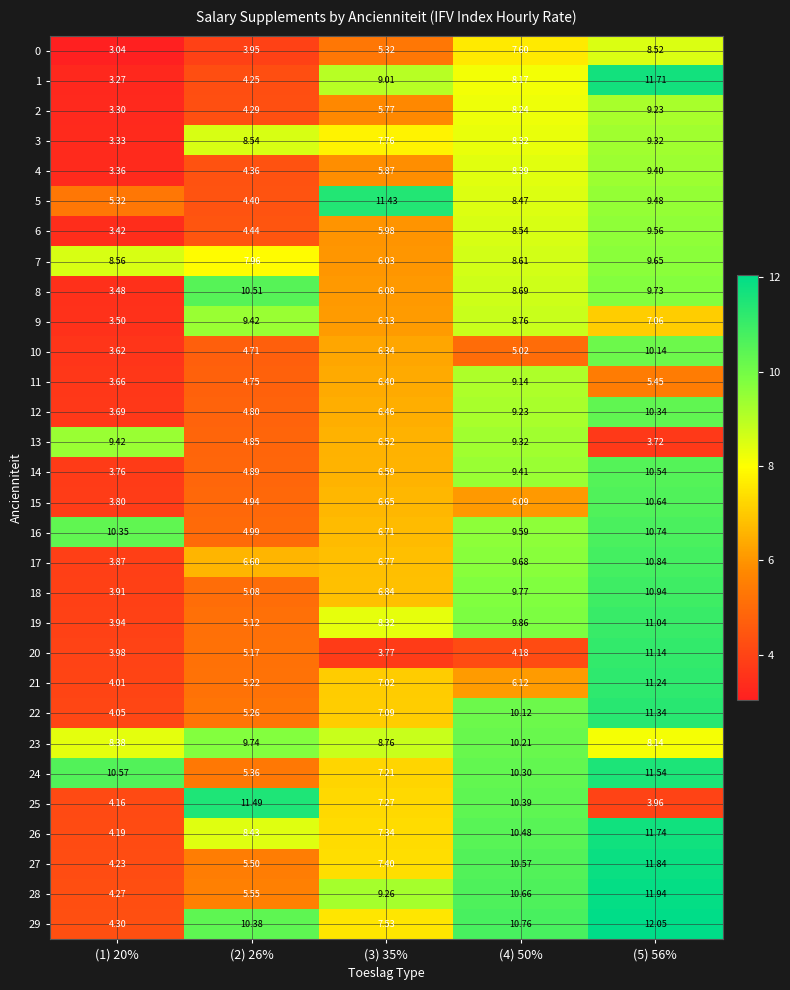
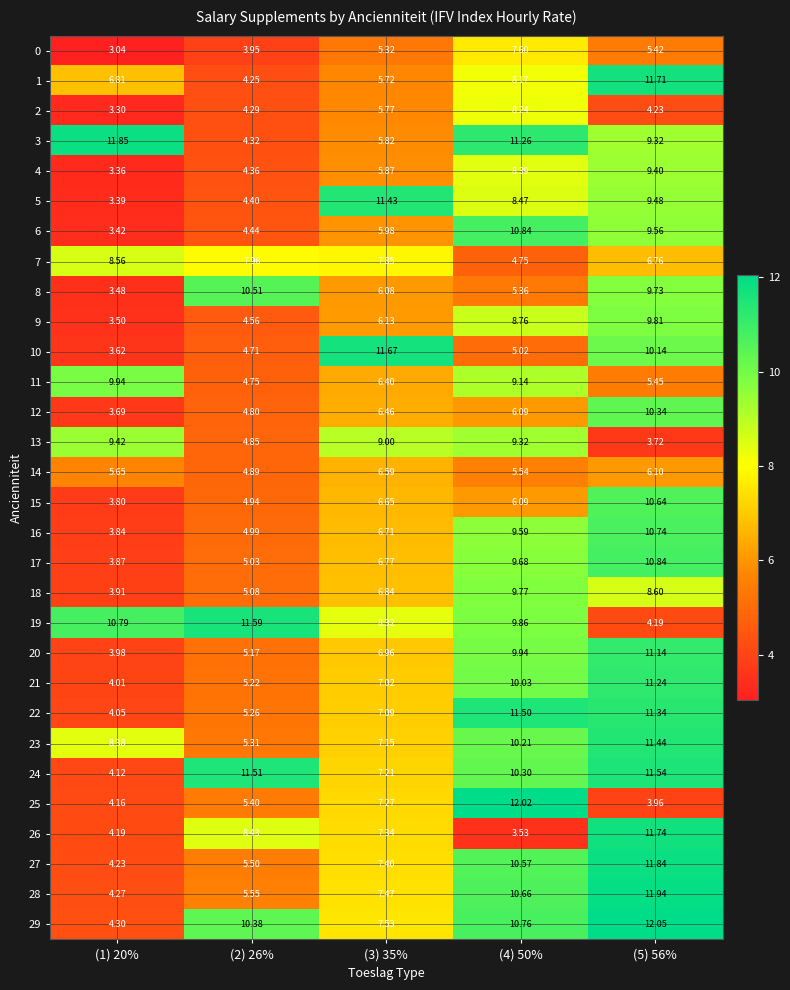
0, (5) 56%: 8.52 -> 5.42
1, (1) 20%: 3.27 -> 6.81
1, (3) 35%: 9.01 -> 5.72
2, (5) 56%: 9.23 -> 4.23
3, (1) 20%: 3.33 -> 11.85
3, (2) 26%: 8.54 -> 4.32
3, (3) 35%: 7.76 -> 5.82
3, (4) 50%: 8.32 -> 11.26
5, (1) 20%: 5.32 -> 3.39
6, (4) 50%: 8.54 -> 10.84
7, (3) 35%: 6.03 -> 7.85
7, (4) 50%: 8.61 -> 4.75
7, (5) 56%: 9.65 -> 6.76
8, (4) 50%: 8.69 -> 5.36
9, (2) 26%: 9.42 -> 4.56
9, (5) 56%: 7.06 -> 9.81
10, (3) 35%: 6.34 -> 11.67
11, (1) 20%: 3.66 -> 9.94
12, (4) 50%: 9.23 -> 6.09
13, (3) 35%: 6.52 -> 9.00
14, (1) 20%: 3.76 -> 5.65
14, (4) 50%: 9.41 -> 5.54
14, (5) 56%: 10.54 -> 6.10
16, (1) 20%: 10.35 -> 3.84
17, (2) 26%: 6.60 -> 5.03
18, (5) 56%: 10.94 -> 8.60
19, (1) 20%: 3.94 -> 10.79
19, (2) 26%: 5.12 -> 11.59
19, (5) 56%: 11.04 -> 4.19
20, (3) 35%: 3.77 -> 6.96
20, (4) 50%: 4.18 -> 9.94
21, (4) 50%: 6.12 -> 10.03
22, (4) 50%: 10.12 -> 11.50
23, (2) 26%: 9.74 -> 5.31
23, (3) 35%: 8.76 -> 7.15
23, (5) 56%: 8.14 -> 11.44
24, (1) 20%: 10.57 -> 4.12
24, (2) 26%: 5.36 -> 11.51
25, (2) 26%: 11.49 -> 5.40
25, (4) 50%: 10.39 -> 12.02
26, (4) 50%: 10.48 -> 3.53
28, (3) 35%: 9.26 -> 7.47
